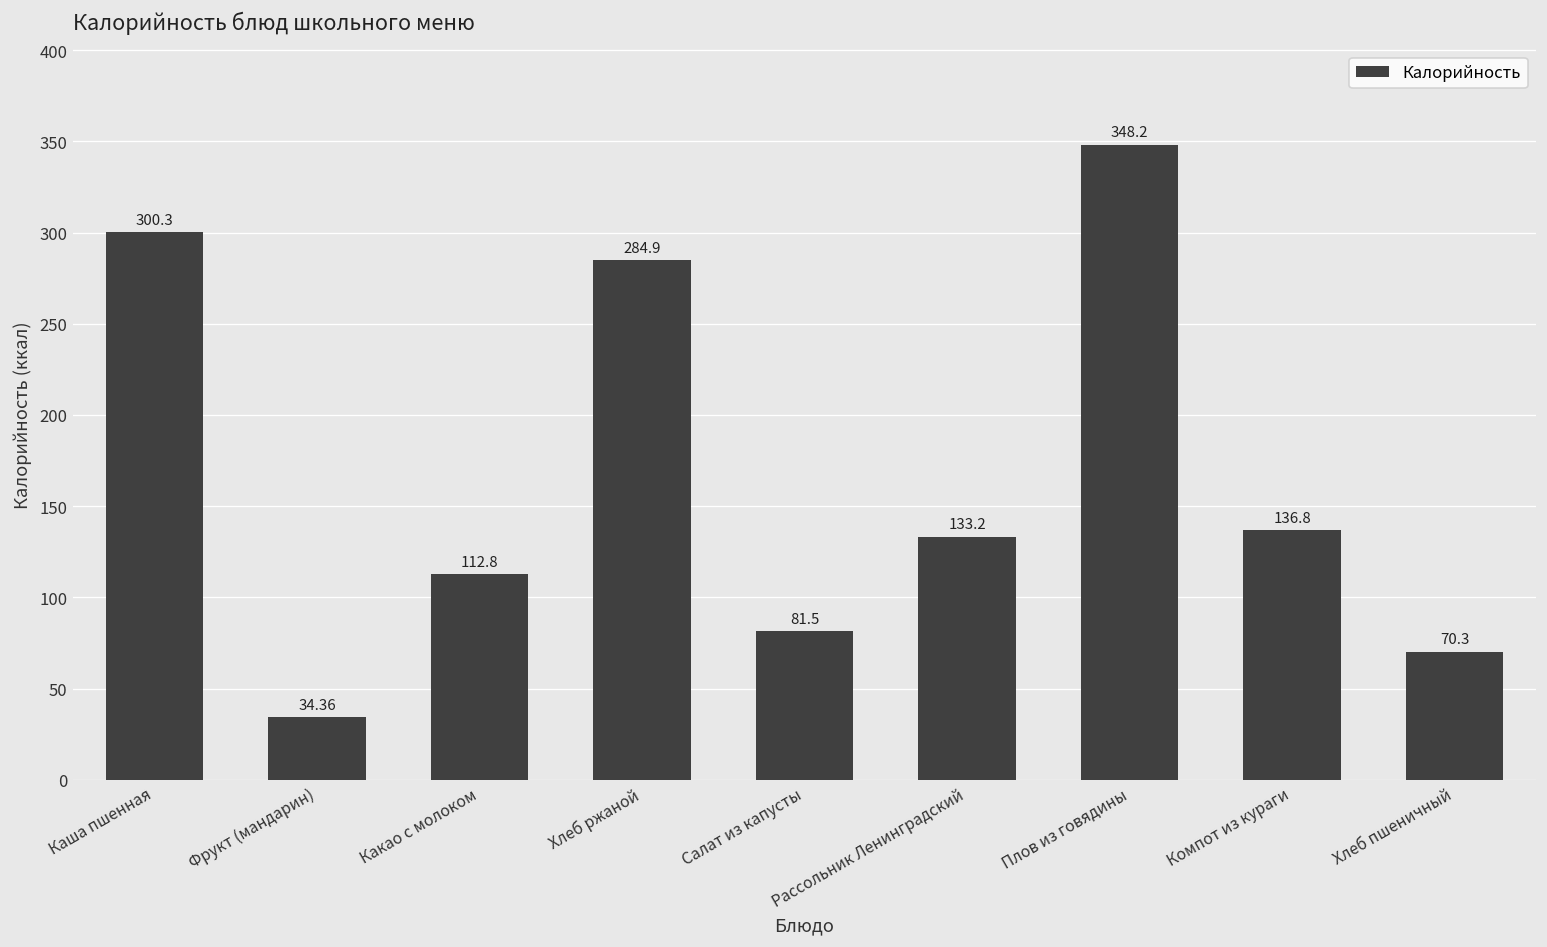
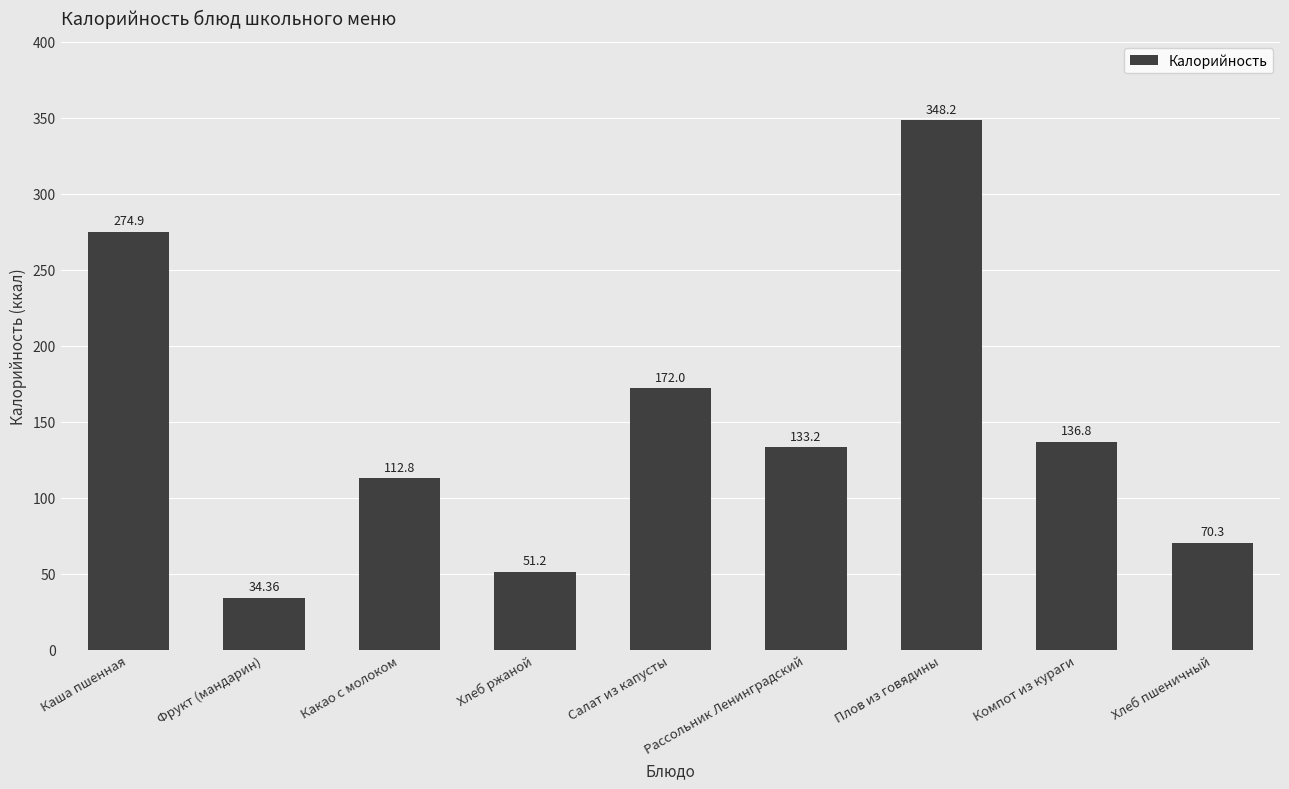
Каша пшенная: 300.3 -> 274.9
Хлеб ржаной: 284.9 -> 51.2
Салат из капусты: 81.5 -> 172.0
